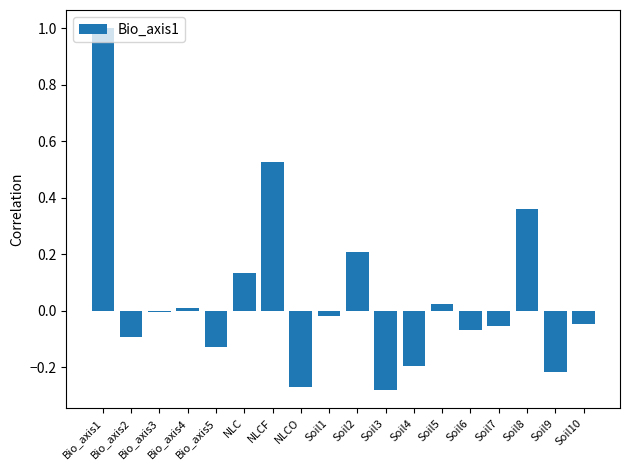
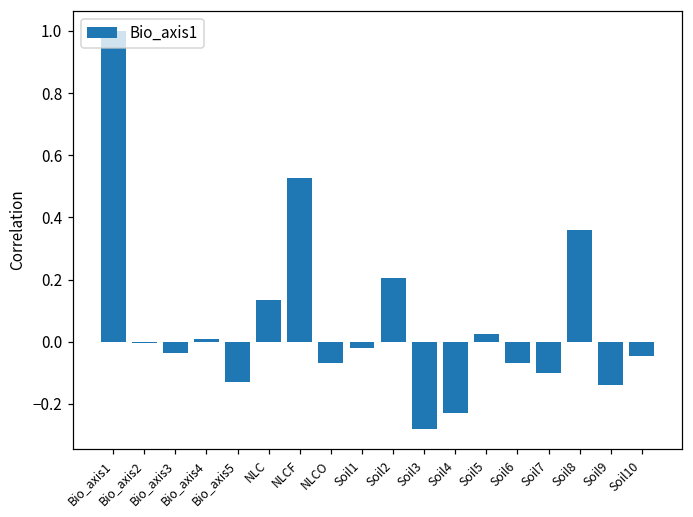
Bio_axis2: -0.09 -> 0.00
Bio_axis3: 0.00 -> -0.04
NLCO: -0.27 -> -0.07
Soil4: -0.20 -> -0.23
Soil7: -0.05 -> -0.10
Soil9: -0.22 -> -0.14
